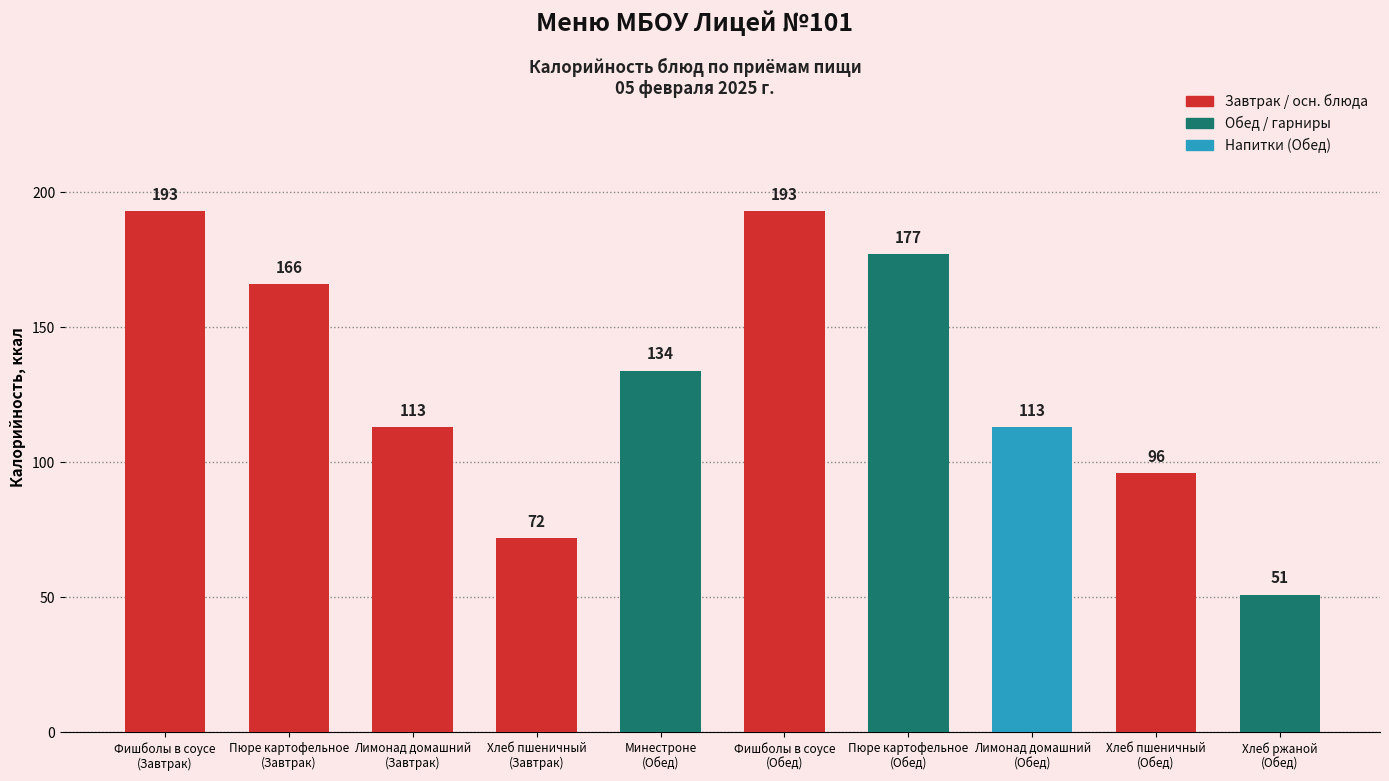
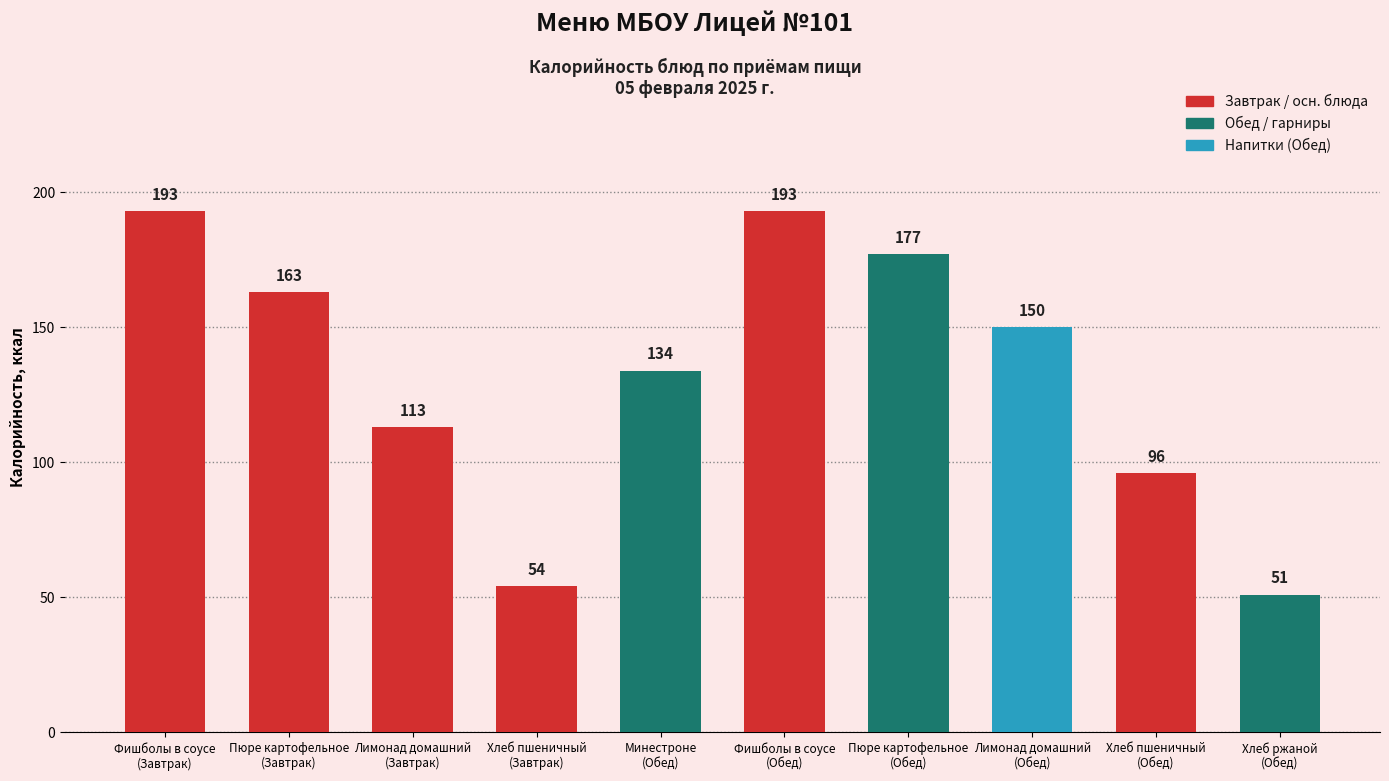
Пюре картофельное (Завтрак): 166 -> 163
Хлеб пшеничный (Завтрак): 72 -> 54
Лимонад домашний (Обед): 113 -> 150
